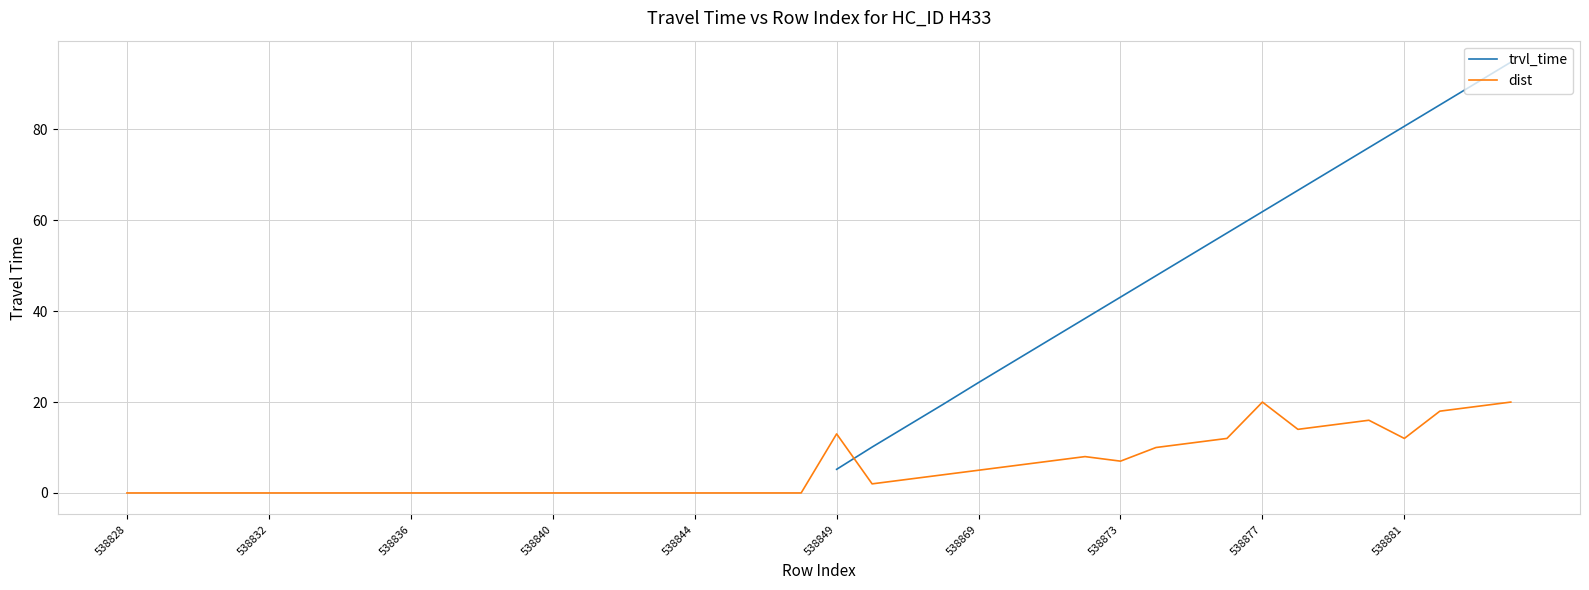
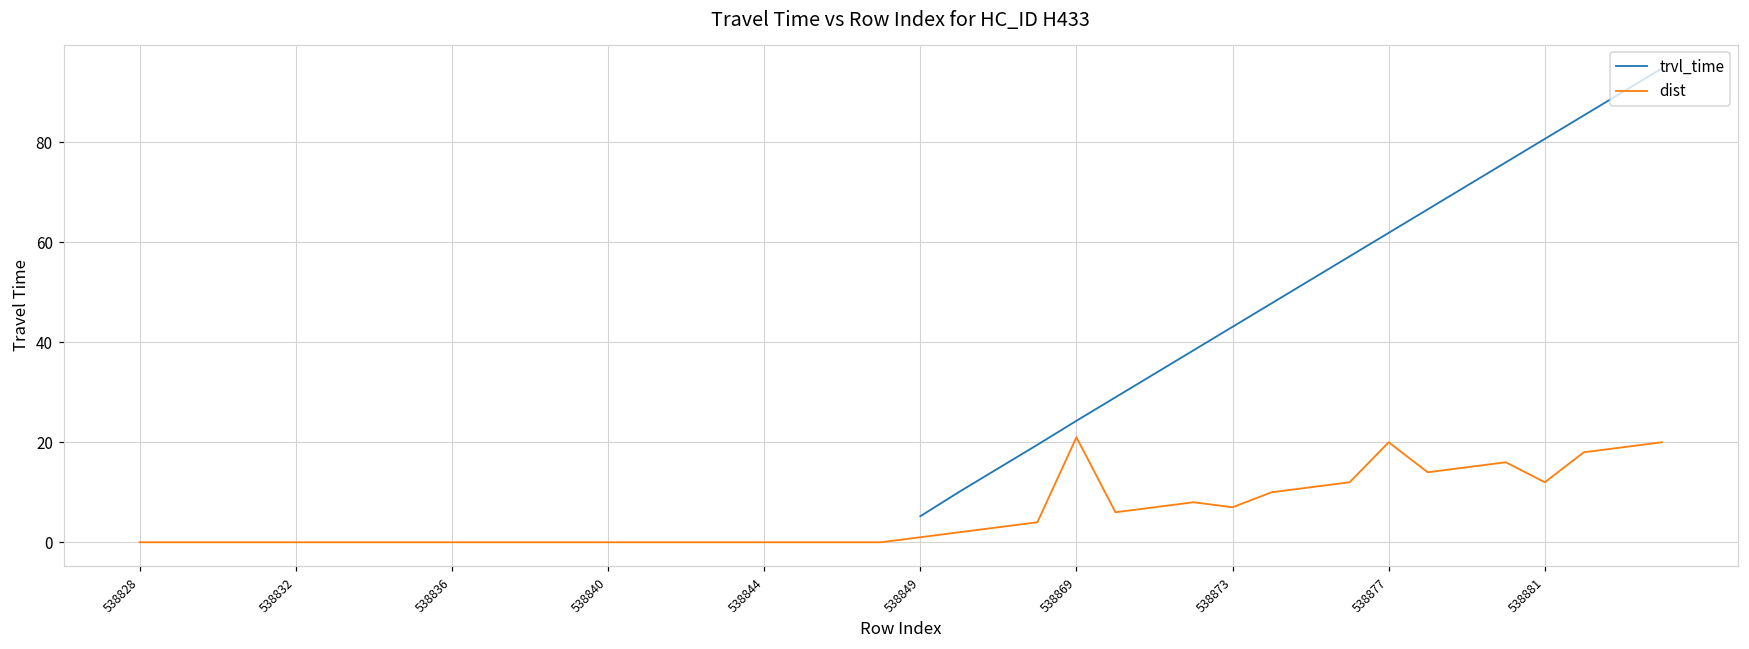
dist, 538849: 13 -> 1
dist, 538869: 5 -> 21
